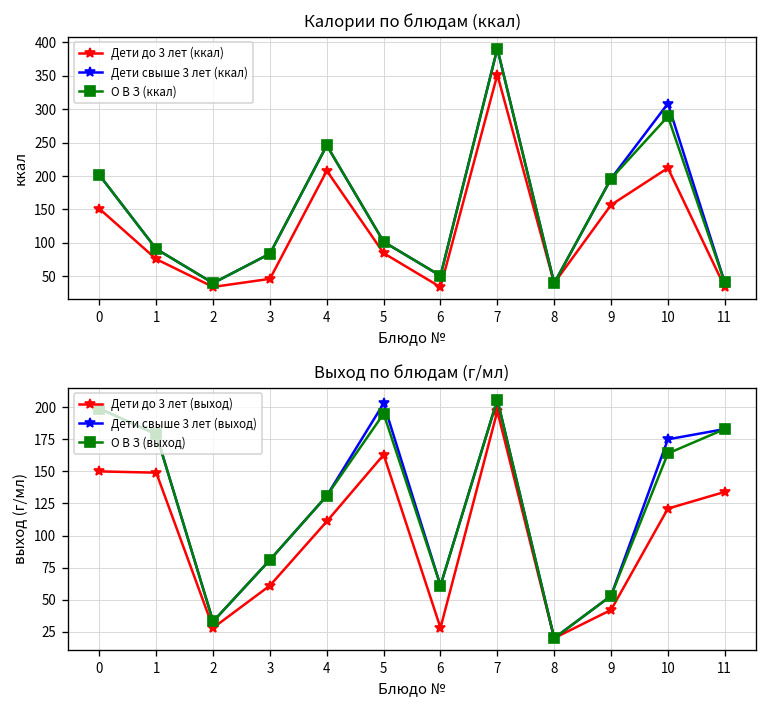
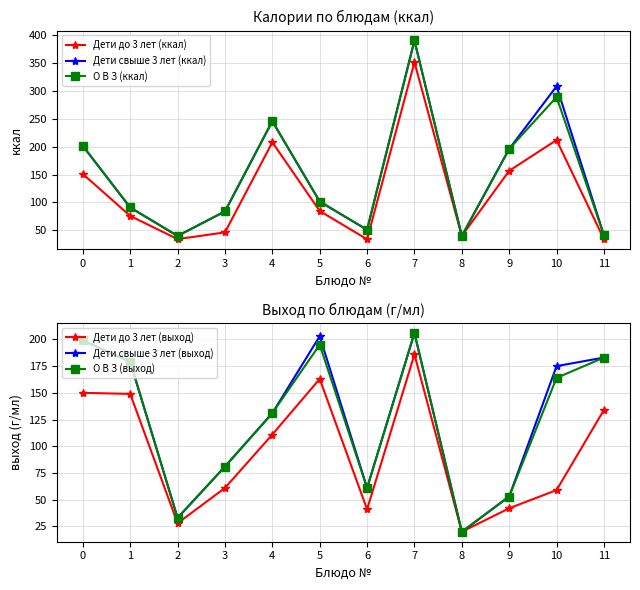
Выход по блюдам (г/мл), Дети до 3 лет (выход), 6: 28 -> 41
Выход по блюдам (г/мл), Дети до 3 лет (выход), 7: 197 -> 186
Выход по блюдам (г/мл), Дети до 3 лет (выход), 10: 121 -> 59
